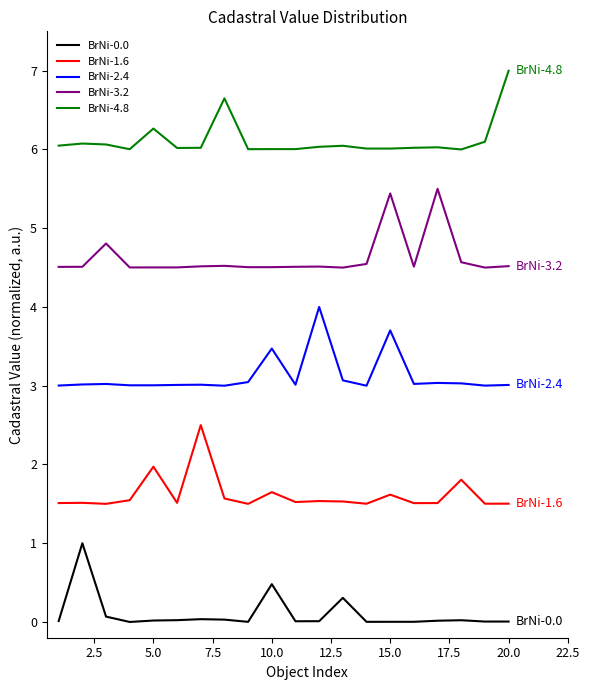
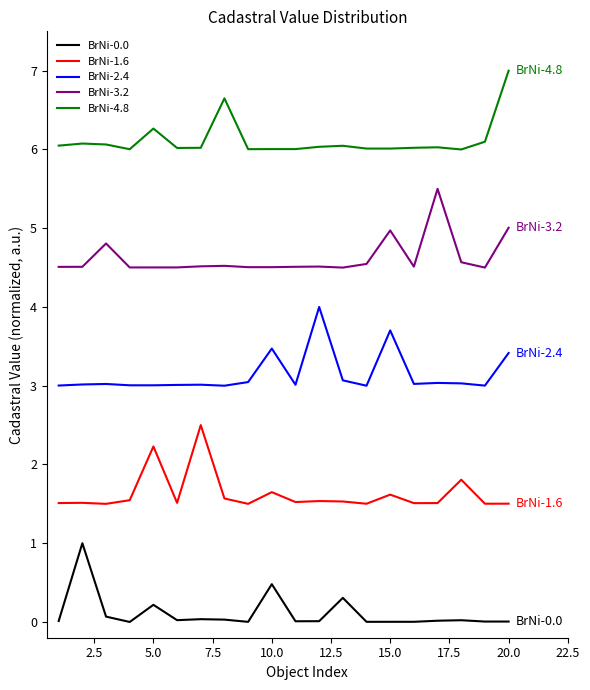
BrNi-0.0, 5.0: 0.0 -> 0.2
BrNi-1.6, 5.0: 2.0 -> 2.2
BrNi-3.2, 15.0: 5.4 -> 5.0
BrNi-2.4, 20.0: 3.0 -> 3.4
BrNi-3.2, 20.0: 4.5 -> 5.0
